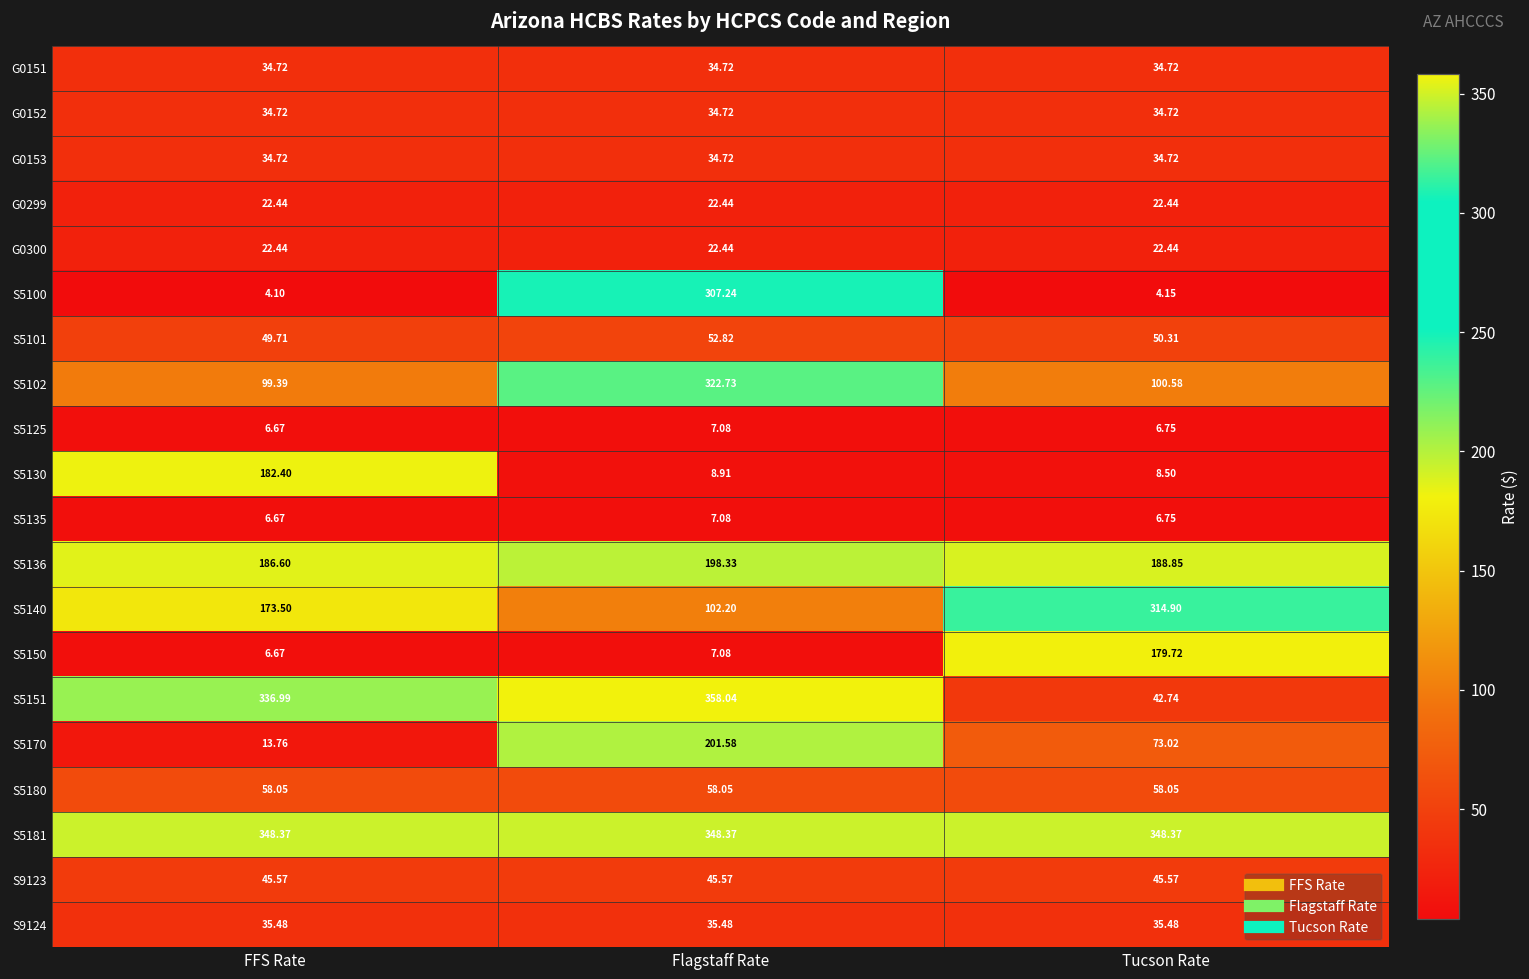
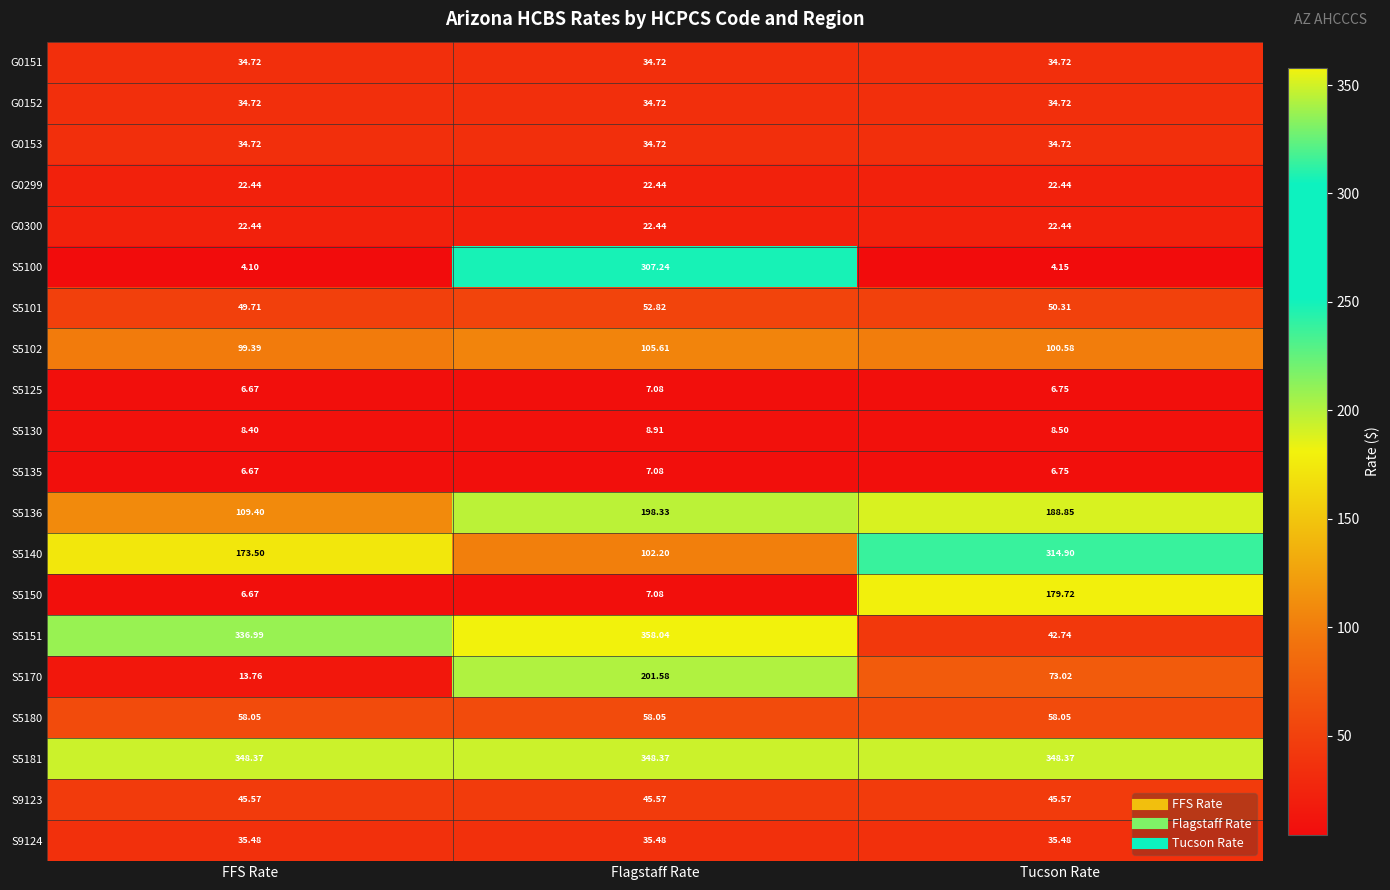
S5102, Flagstaff Rate: 322.73 -> 105.61
S5130, FFS Rate: 182.40 -> 8.40
S5136, FFS Rate: 186.60 -> 109.40
